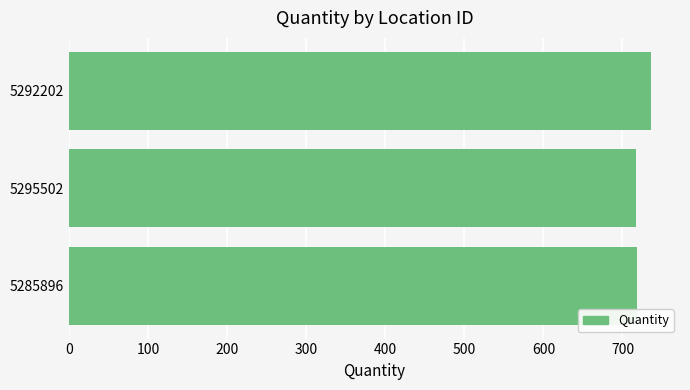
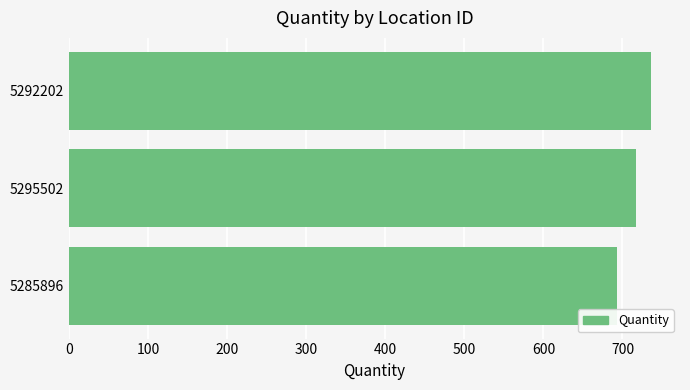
5285896: 720 -> 690
